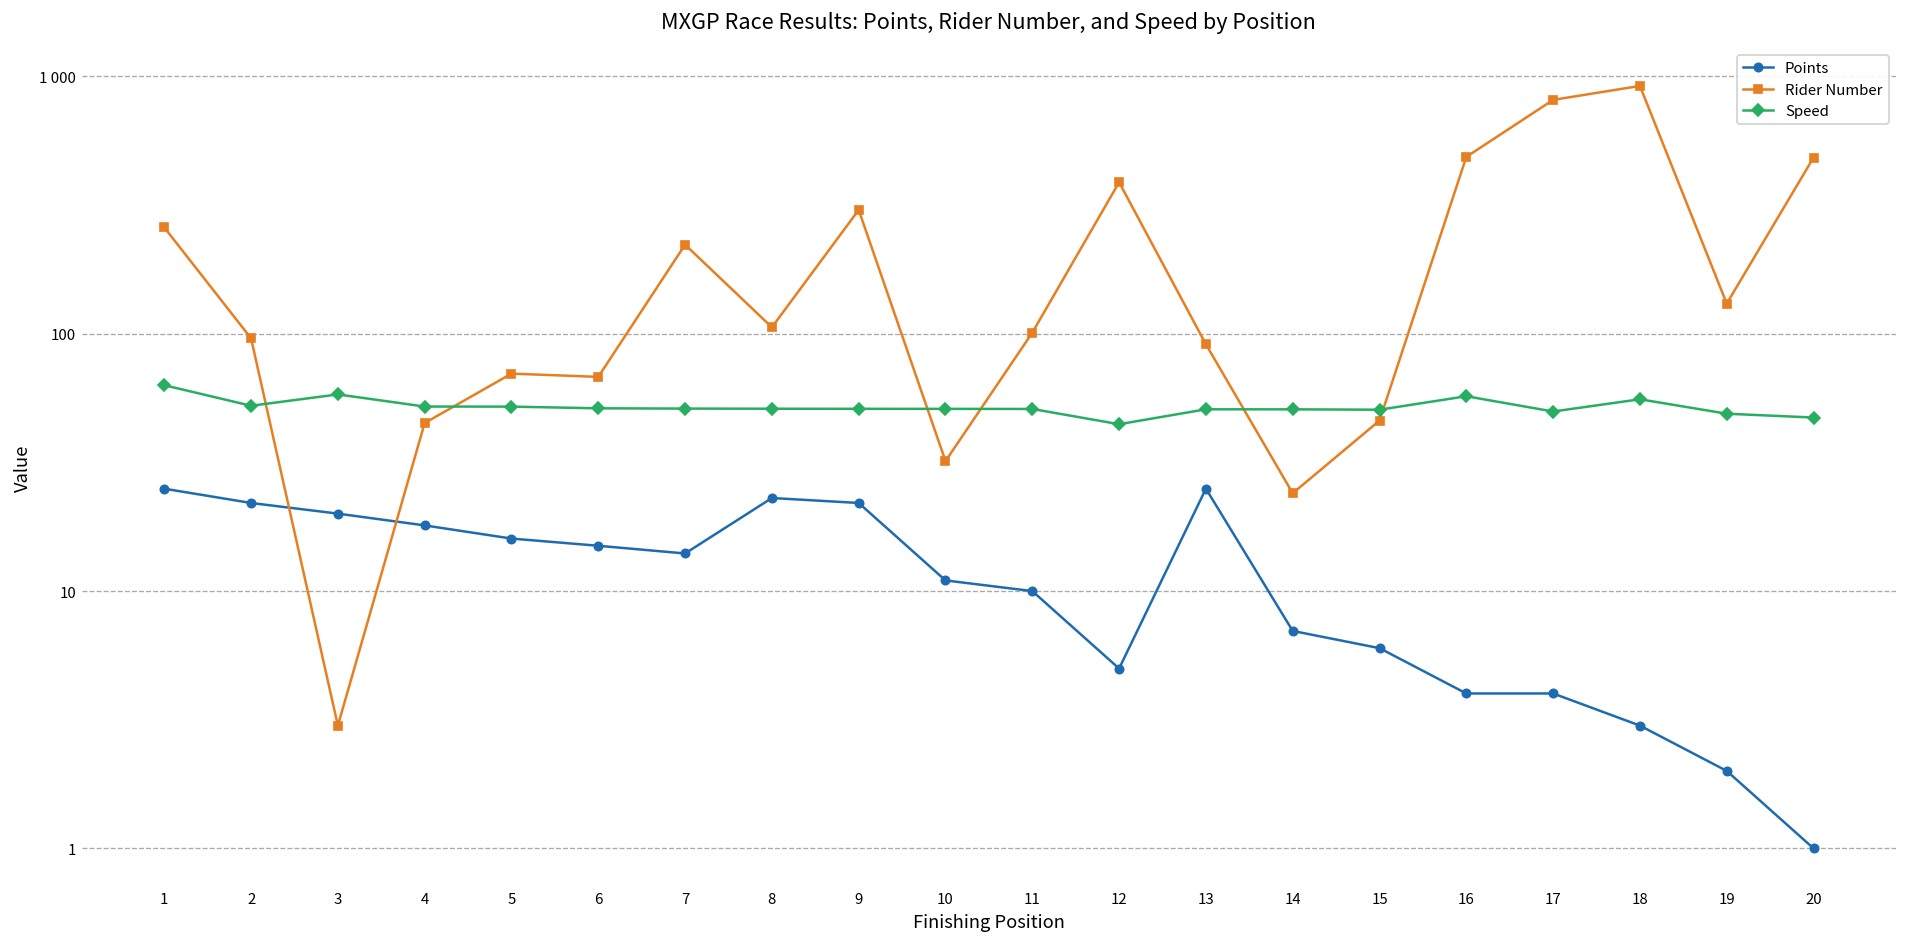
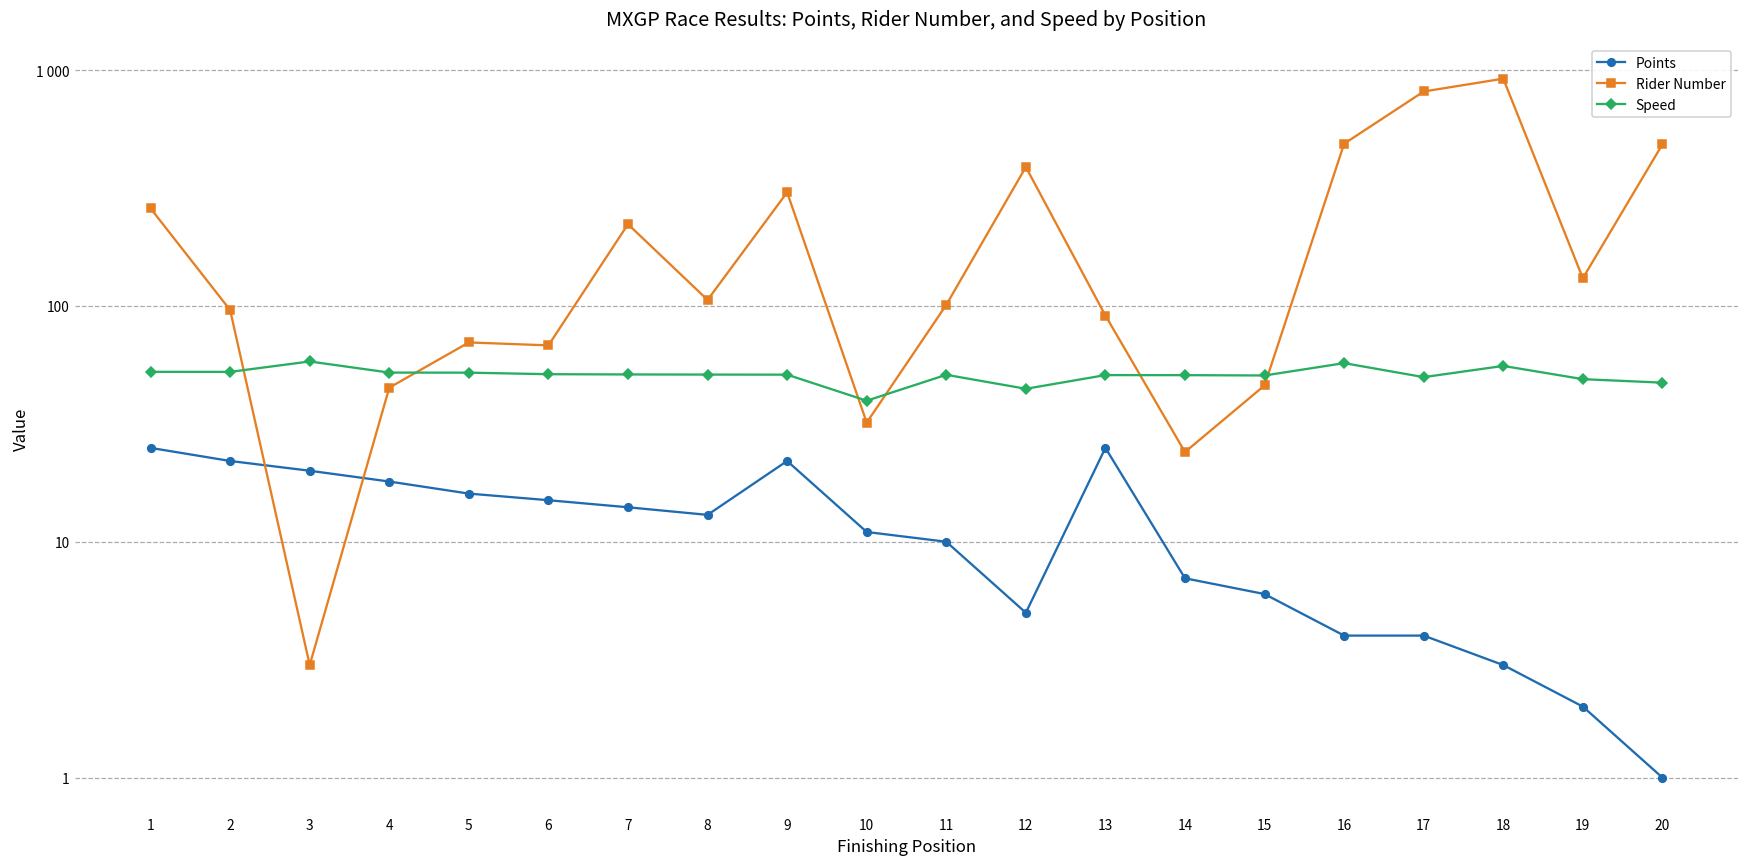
Speed, 1: 63 -> 53
Points, 8: 23 -> 13
Speed, 10: 51 -> 40
